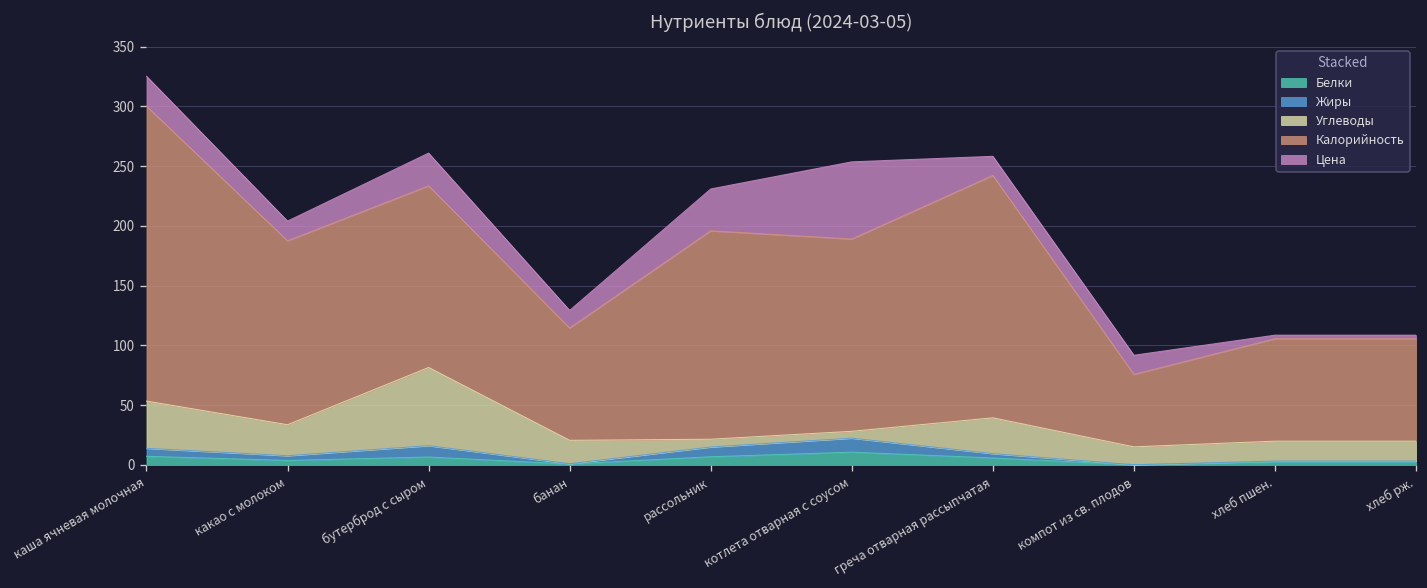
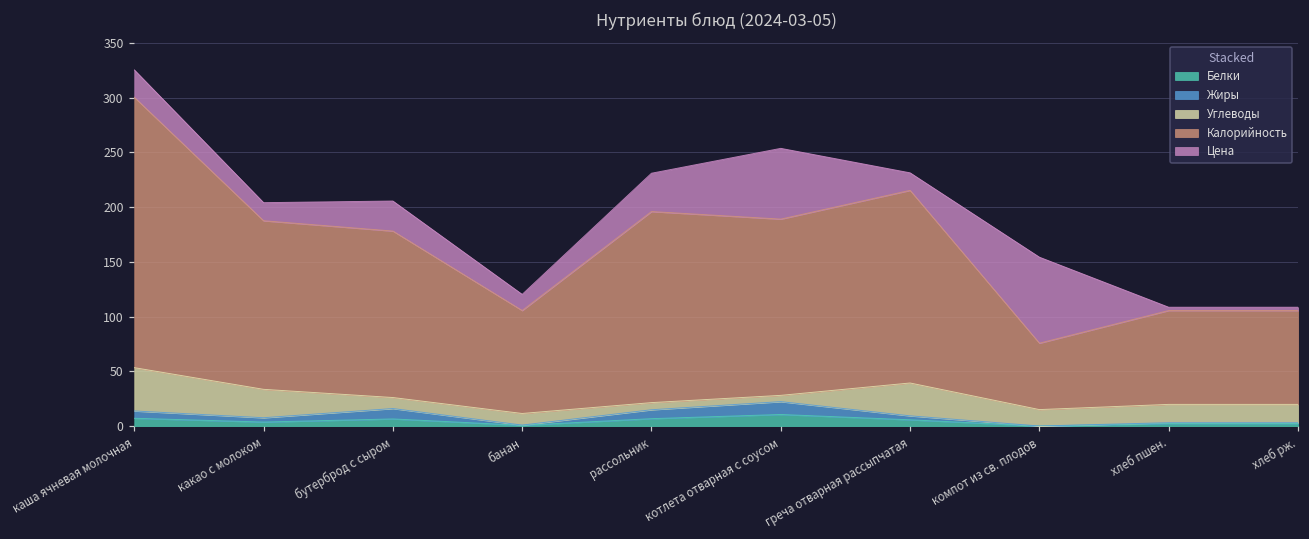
Углеводы, бутерброд с сыром: 70 -> 10
Углеводы, банан: 20 -> 10
Калорийность, греча отварная рассыпчатая: 200 -> 180
Цена, компот из св. плодов: 20 -> 80
